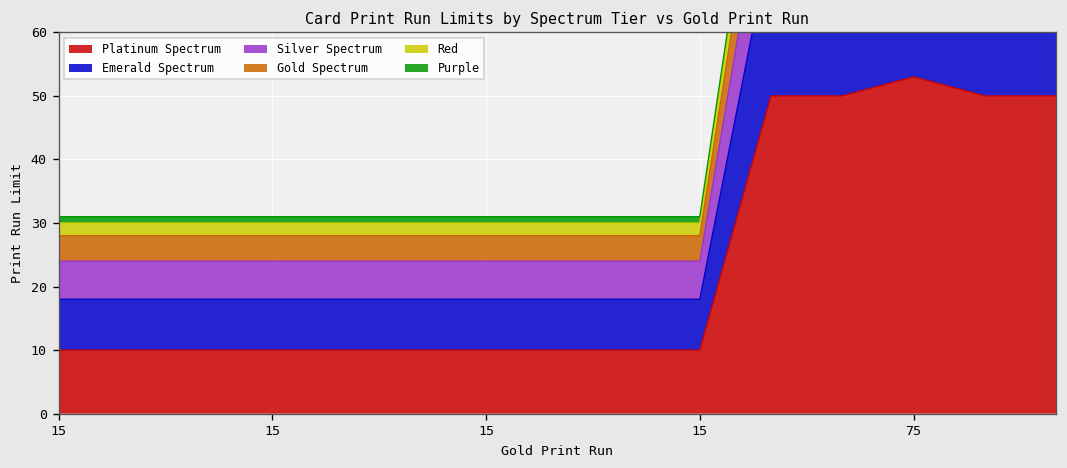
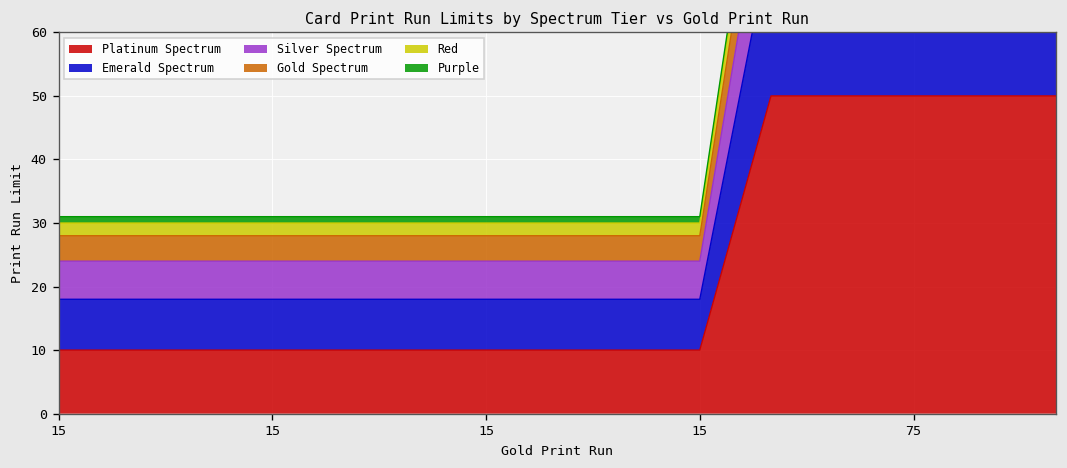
Platinum Spectrum, 75: 53 -> 50
